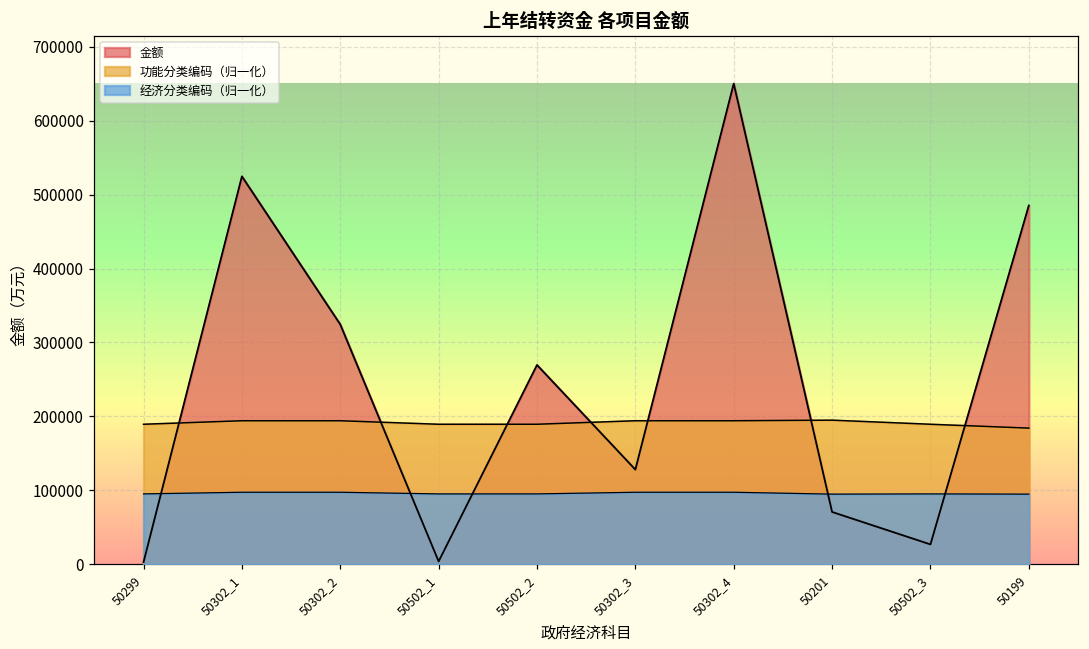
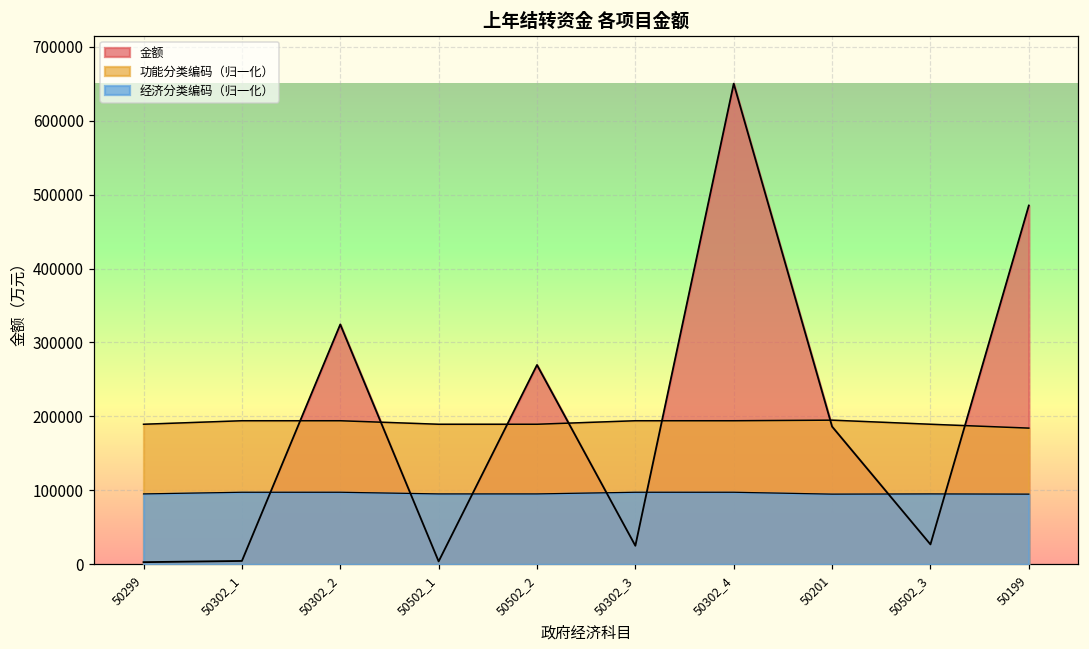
金额, 50302_1: 520000 -> 0
金额, 50302_3: 130000 -> 30000
金额, 50201: 70000 -> 190000
